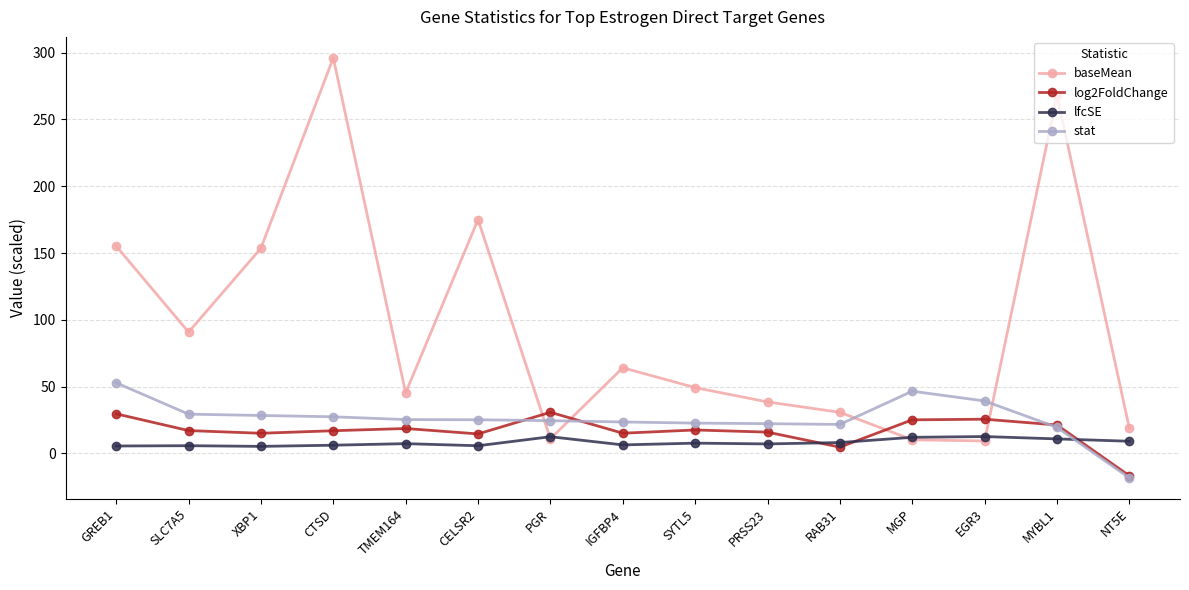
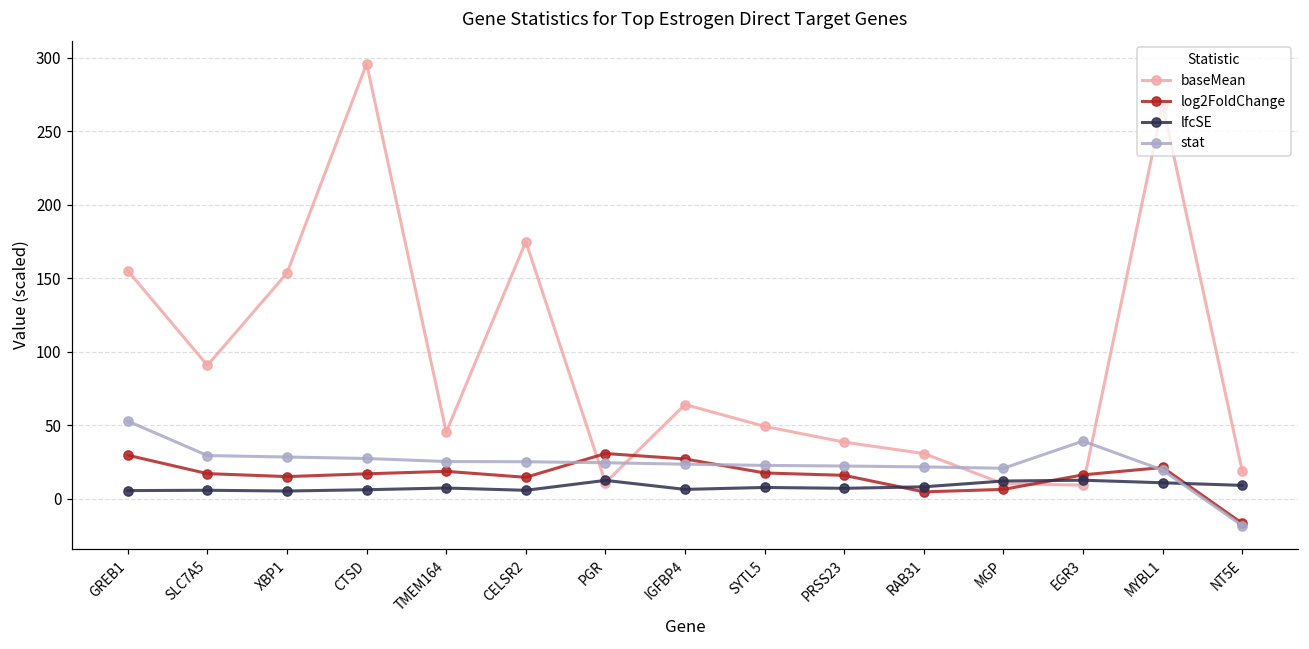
log2FoldChange, IGFBP4: 15 -> 27
log2FoldChange, MGP: 25 -> 6
stat, MGP: 47 -> 21
log2FoldChange, EGR3: 26 -> 16
